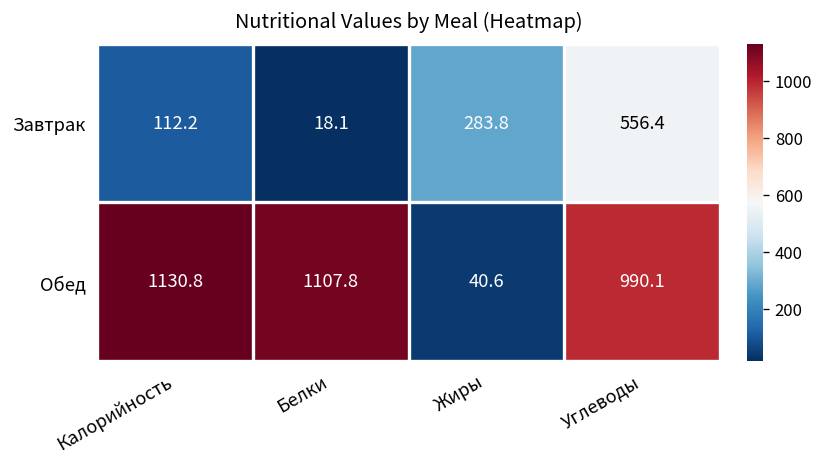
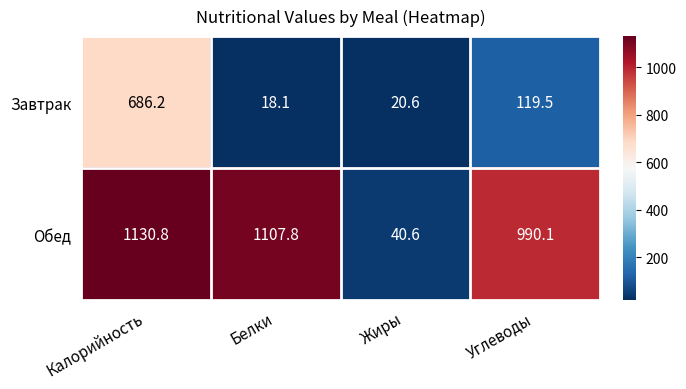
Завтрак, Калорийность: 112.2 -> 686.2
Завтрак, Жиры: 283.8 -> 20.6
Завтрак, Углеводы: 556.4 -> 119.5
